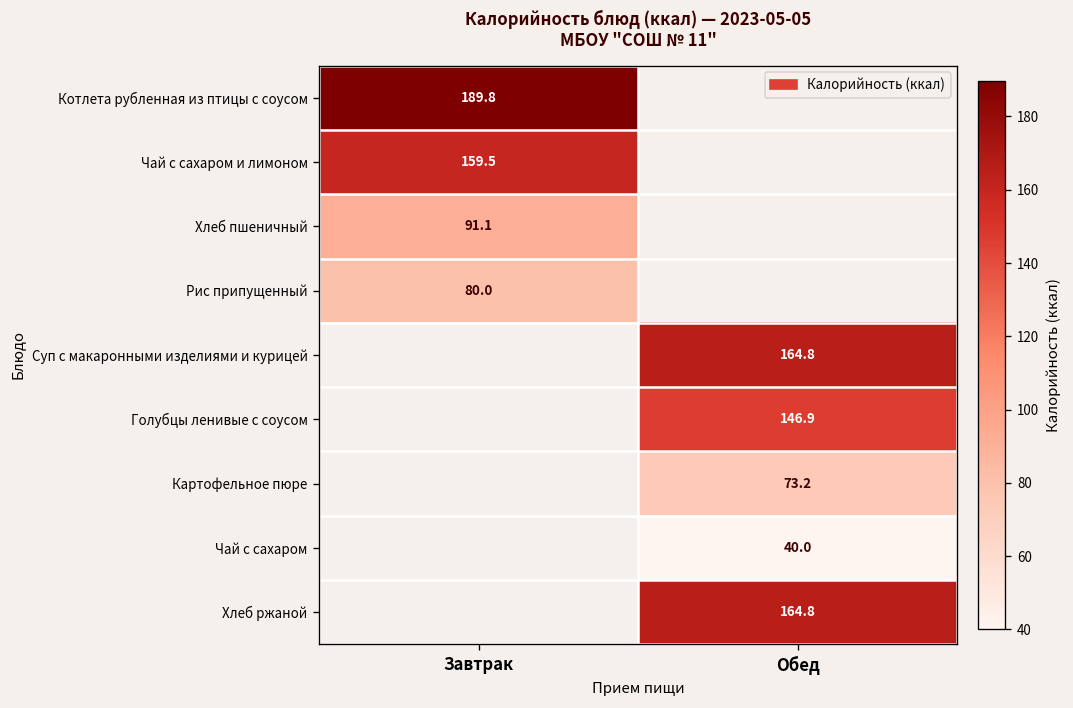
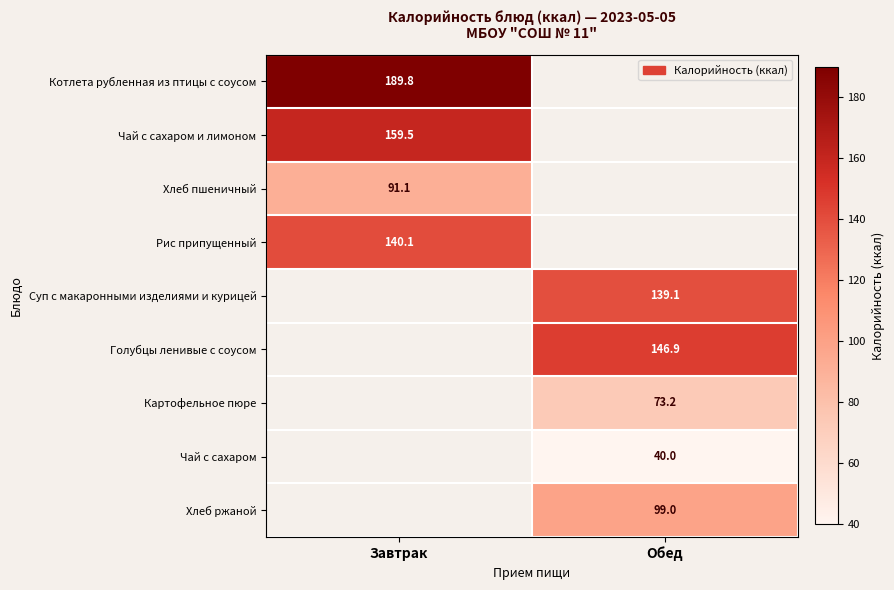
Рис припущенный, Завтрак: 80.0 -> 140.1
Суп с макаронными изделиями и курицей, Обед: 164.8 -> 139.1
Хлеб ржаной, Обед: 164.8 -> 99.0
